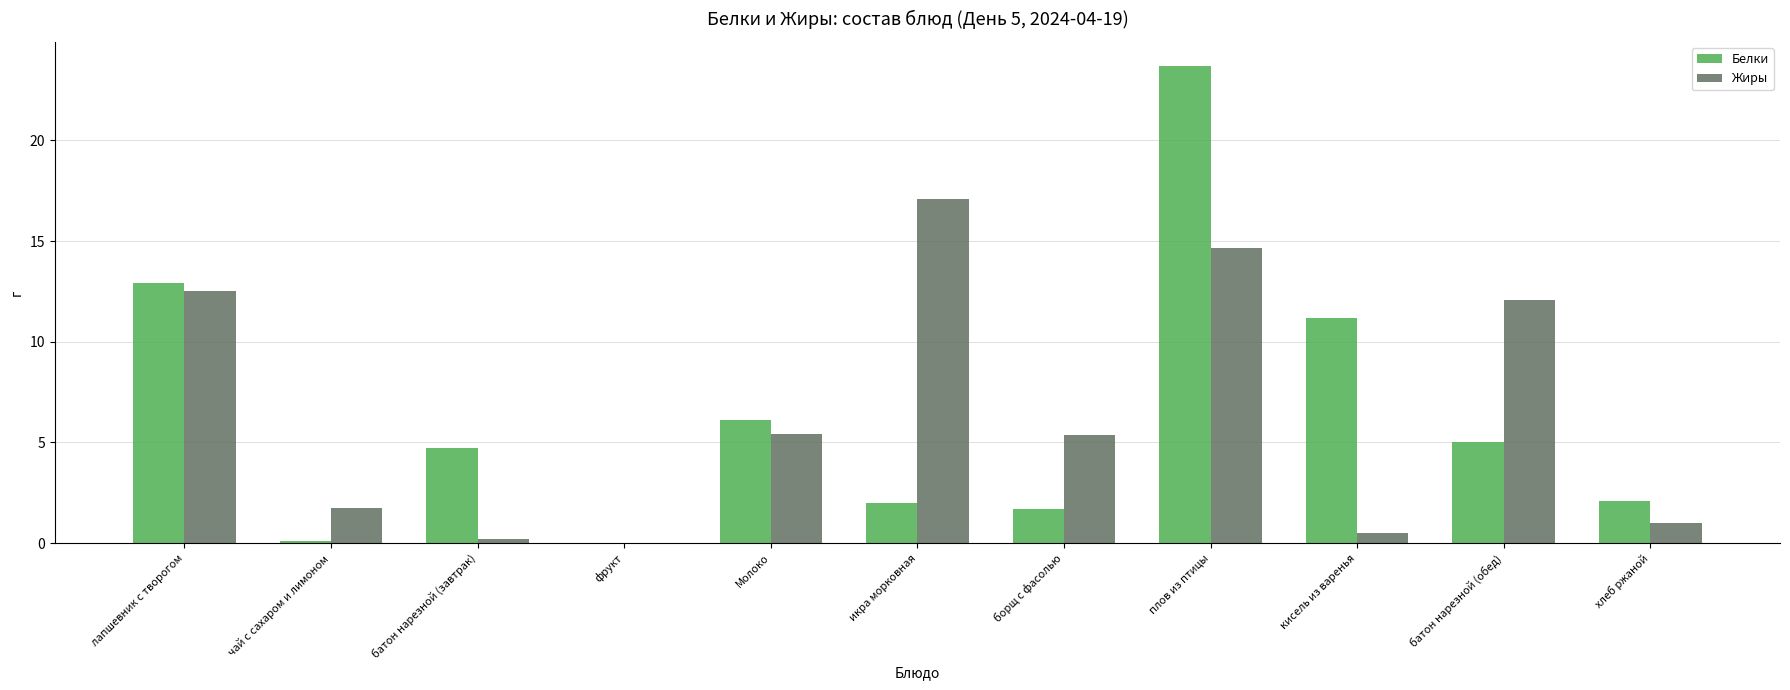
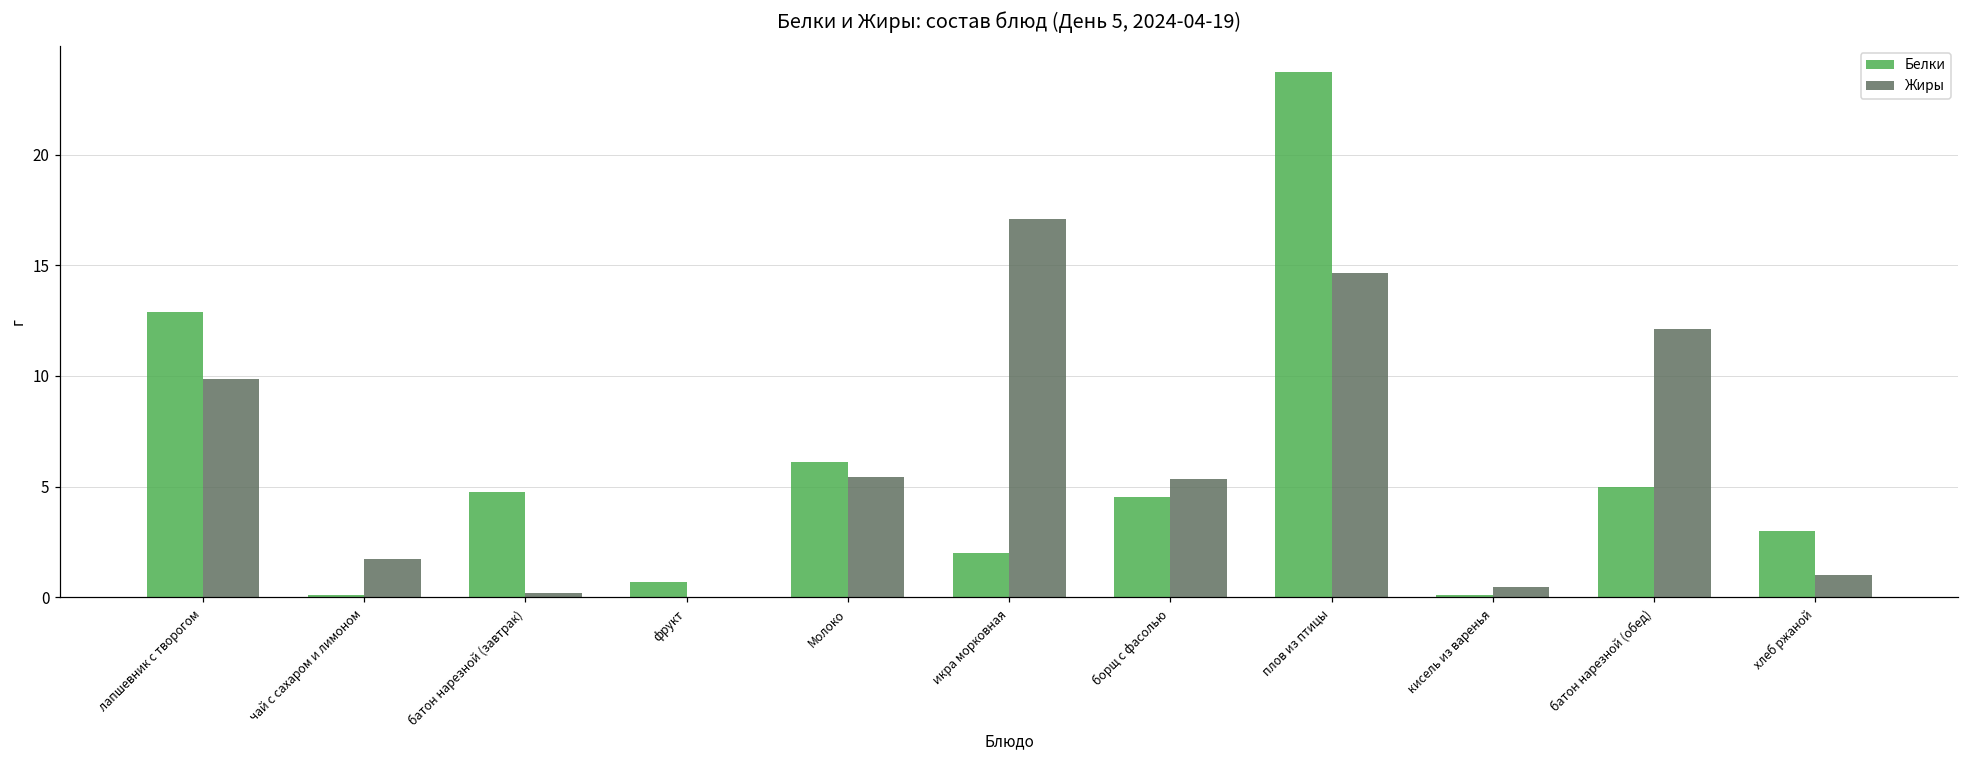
Жиры, лапшевник с творогом: 12.5 -> 9.9
Белки, фрукт: 0.0 -> 0.7
Белки, борщ с фасолью: 1.7 -> 4.6
Белки, кисель из варенья: 11.2 -> 0.1
Белки, хлеб ржаной: 2.1 -> 3.0
